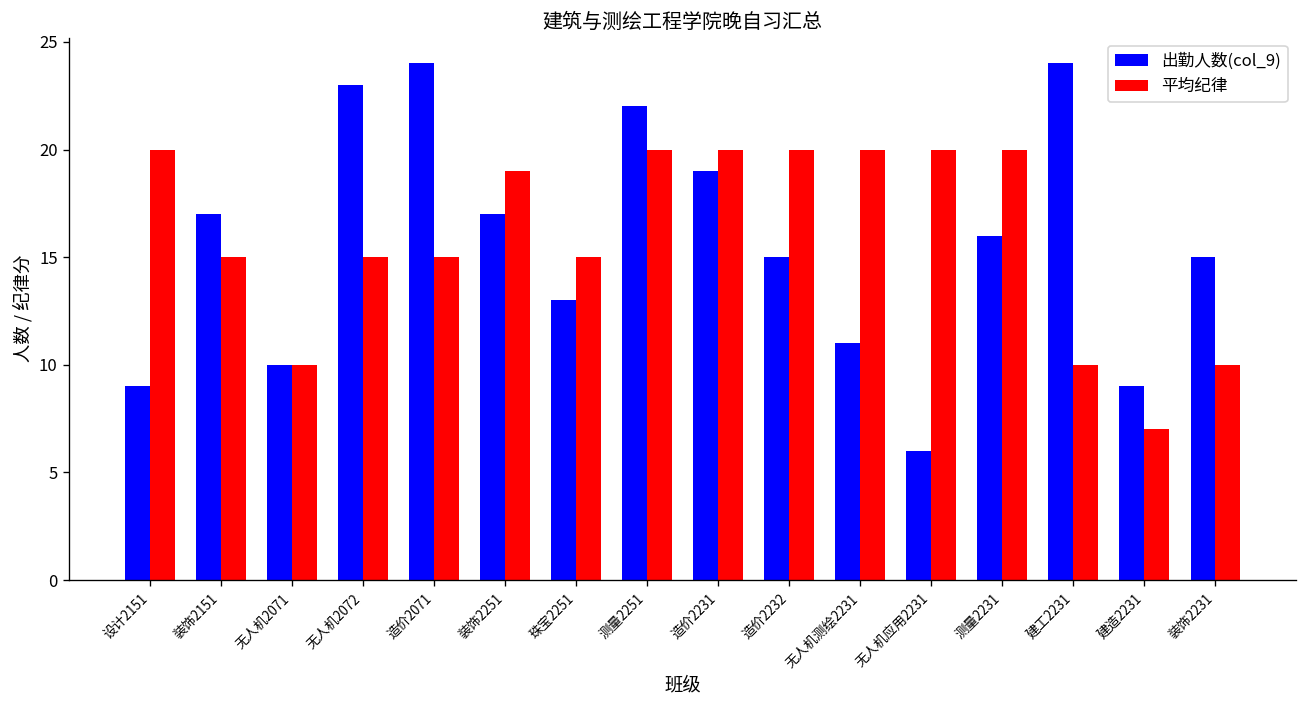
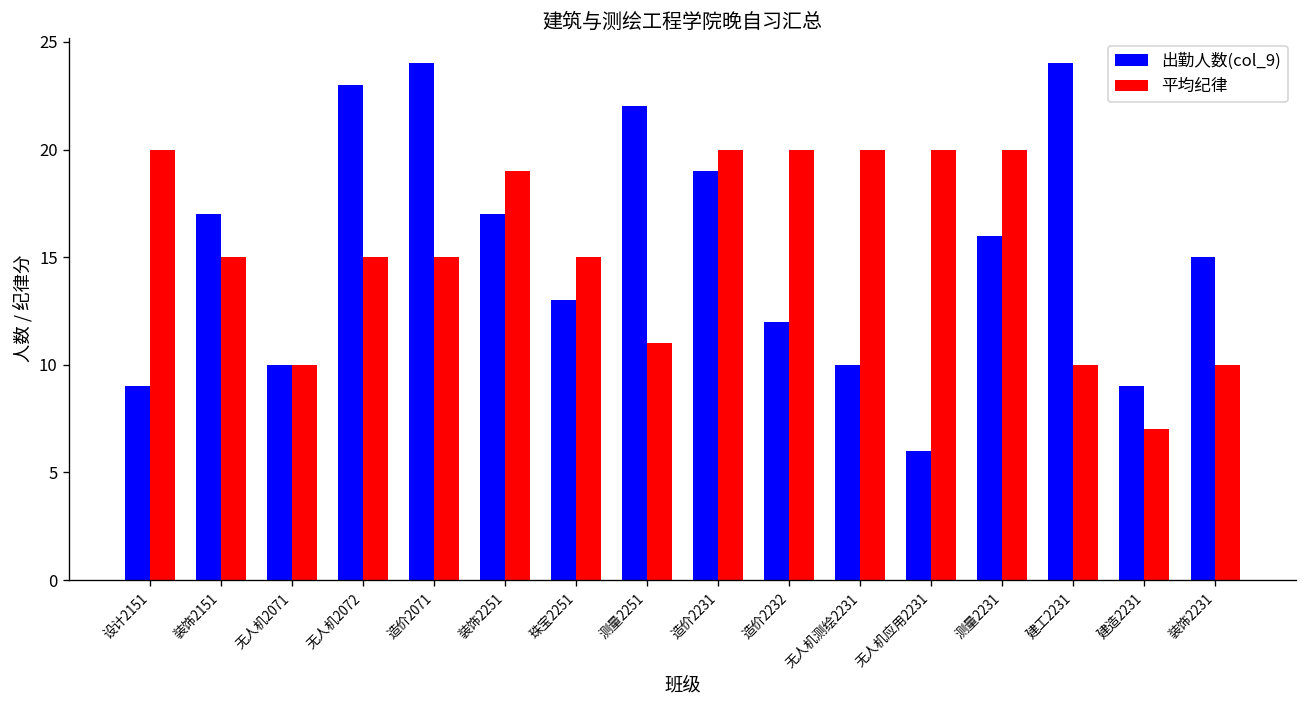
平均纪律, 测量2251: 20 -> 11
出勤人数(col_9), 造价2232: 15 -> 12
出勤人数(col_9), 无人机测绘2231: 11 -> 10
